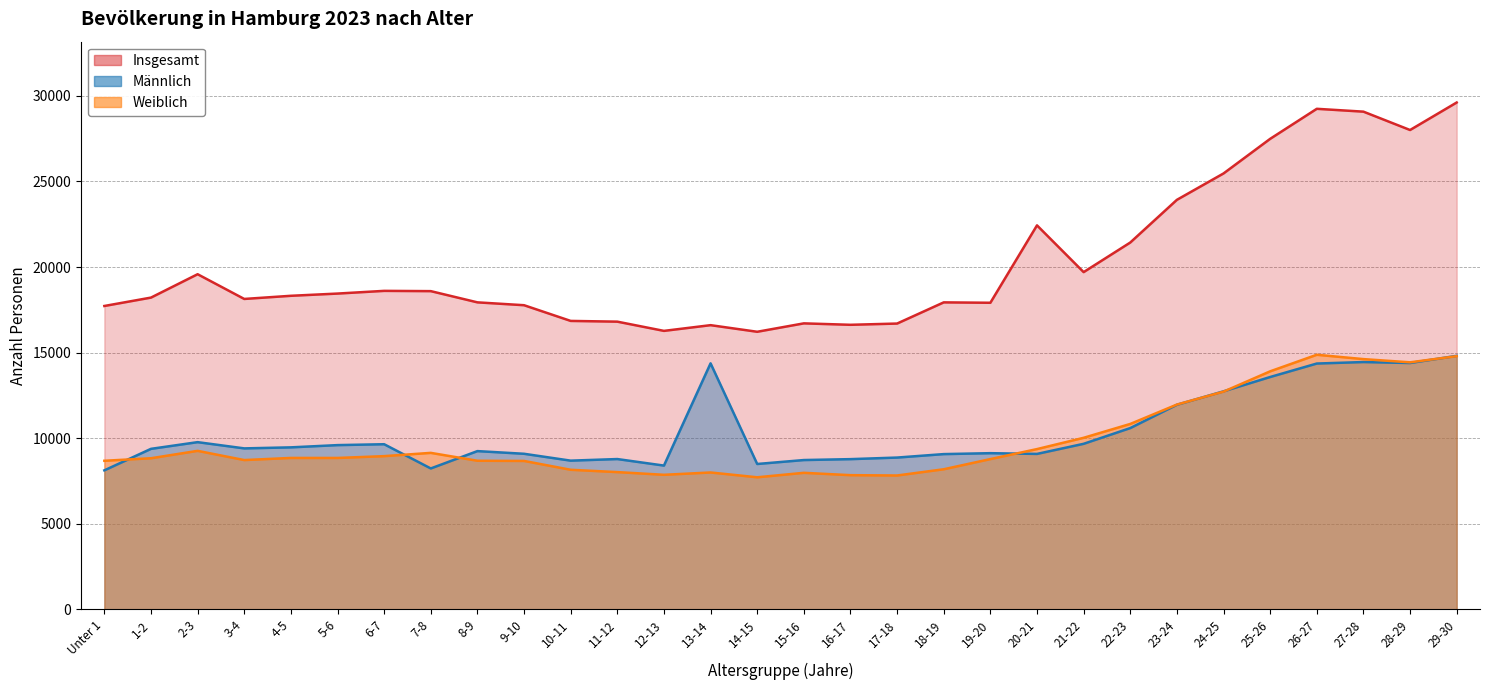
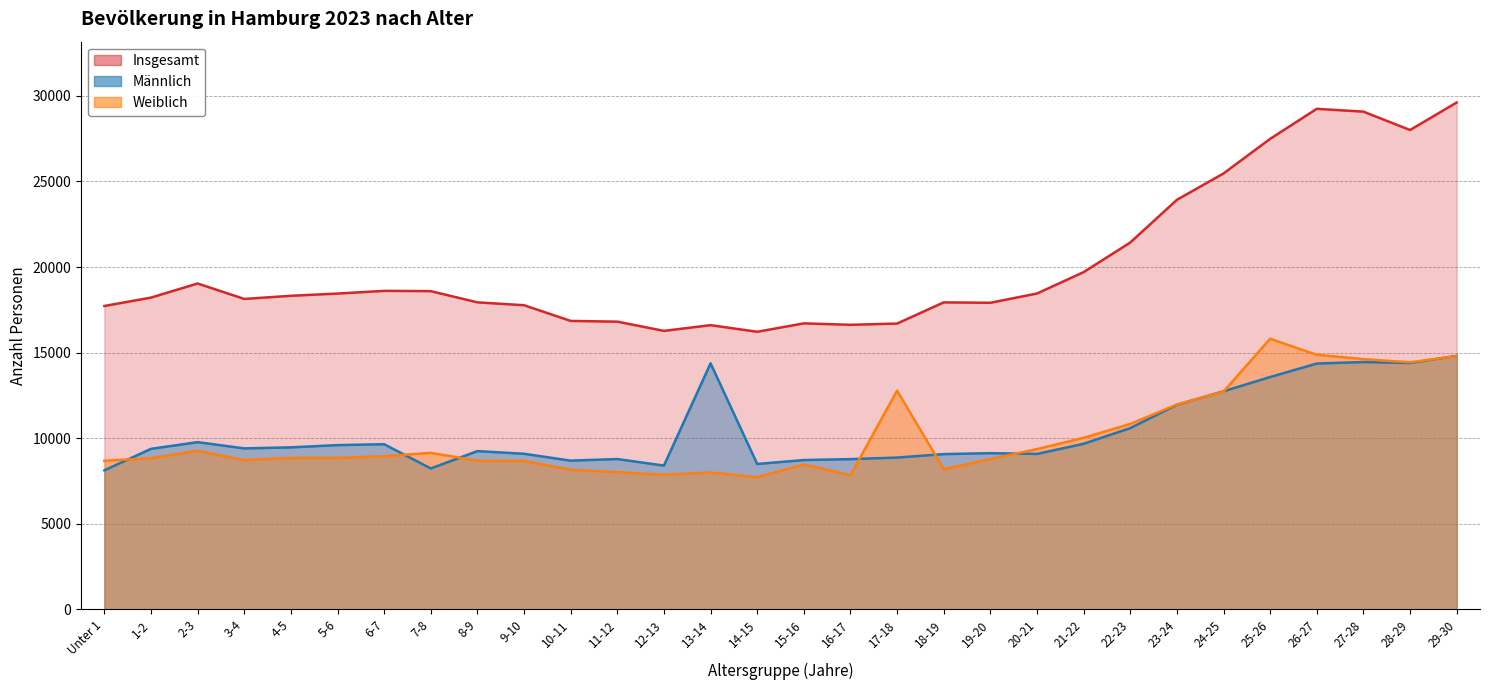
Insgesamt, 2-3: 19600 -> 19000
Weiblich, 15-16: 8000 -> 8500
Weiblich, 17-18: 7800 -> 12800
Insgesamt, 20-21: 22400 -> 18500
Weiblich, 25-26: 13900 -> 15800
